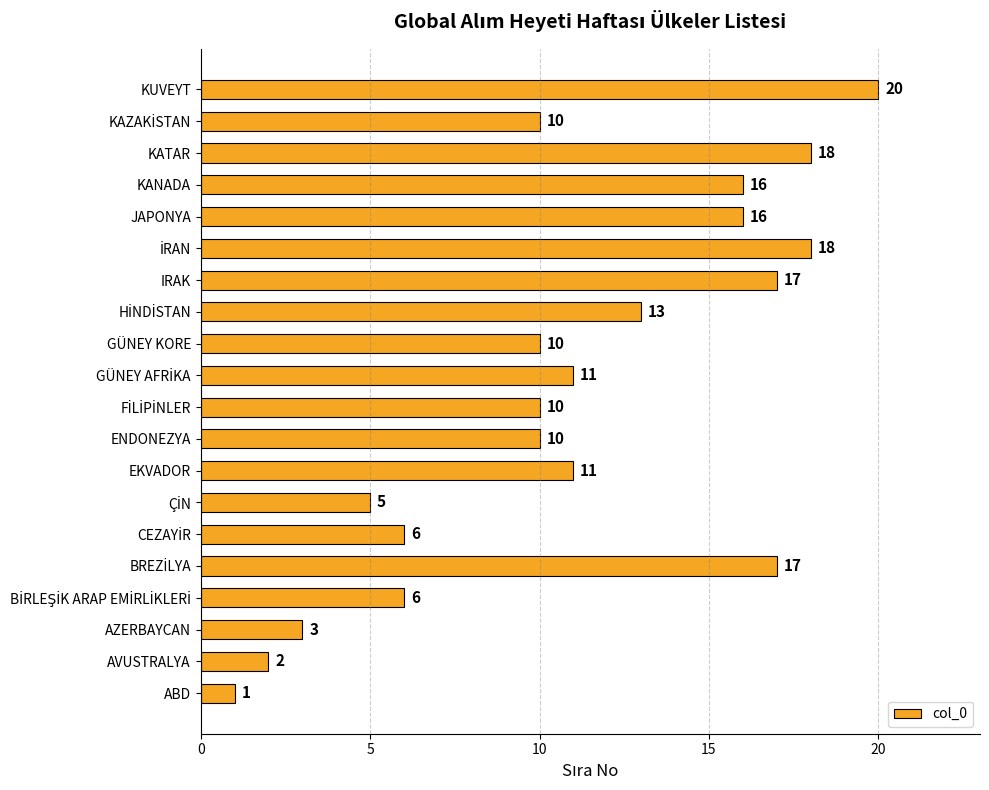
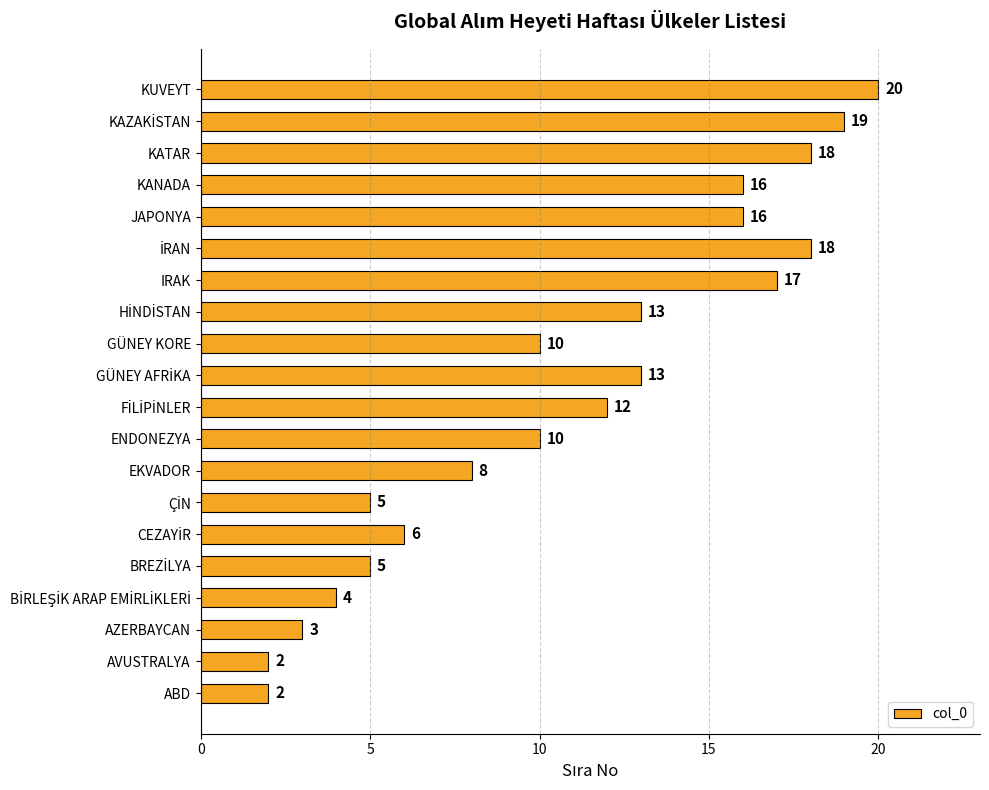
KAZAKİSTAN: 10 -> 19
GÜNEY AFRİKA: 11 -> 13
FİLİPİNLER: 10 -> 12
EKVADOR: 11 -> 8
BREZİLYA: 17 -> 5
BİRLEŞİK ARAP EMİRLİKLERİ: 6 -> 4
ABD: 1 -> 2
